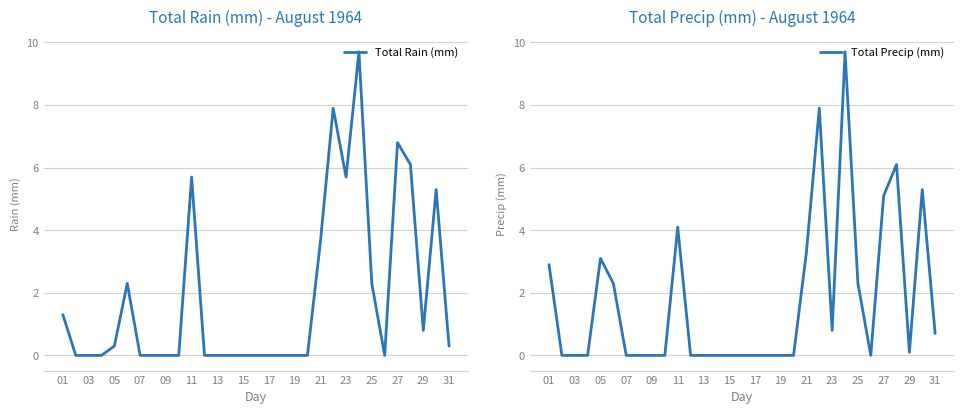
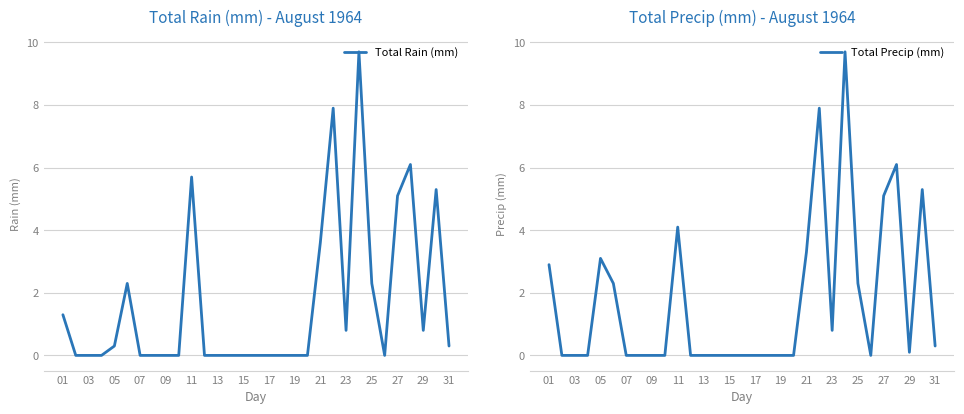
Total Rain (mm) - August 1964, 23: 5.7 -> 0.8
Total Rain (mm) - August 1964, 27: 6.8 -> 5.1
Total Precip (mm) - August 1964, 31: 0.7 -> 0.3
